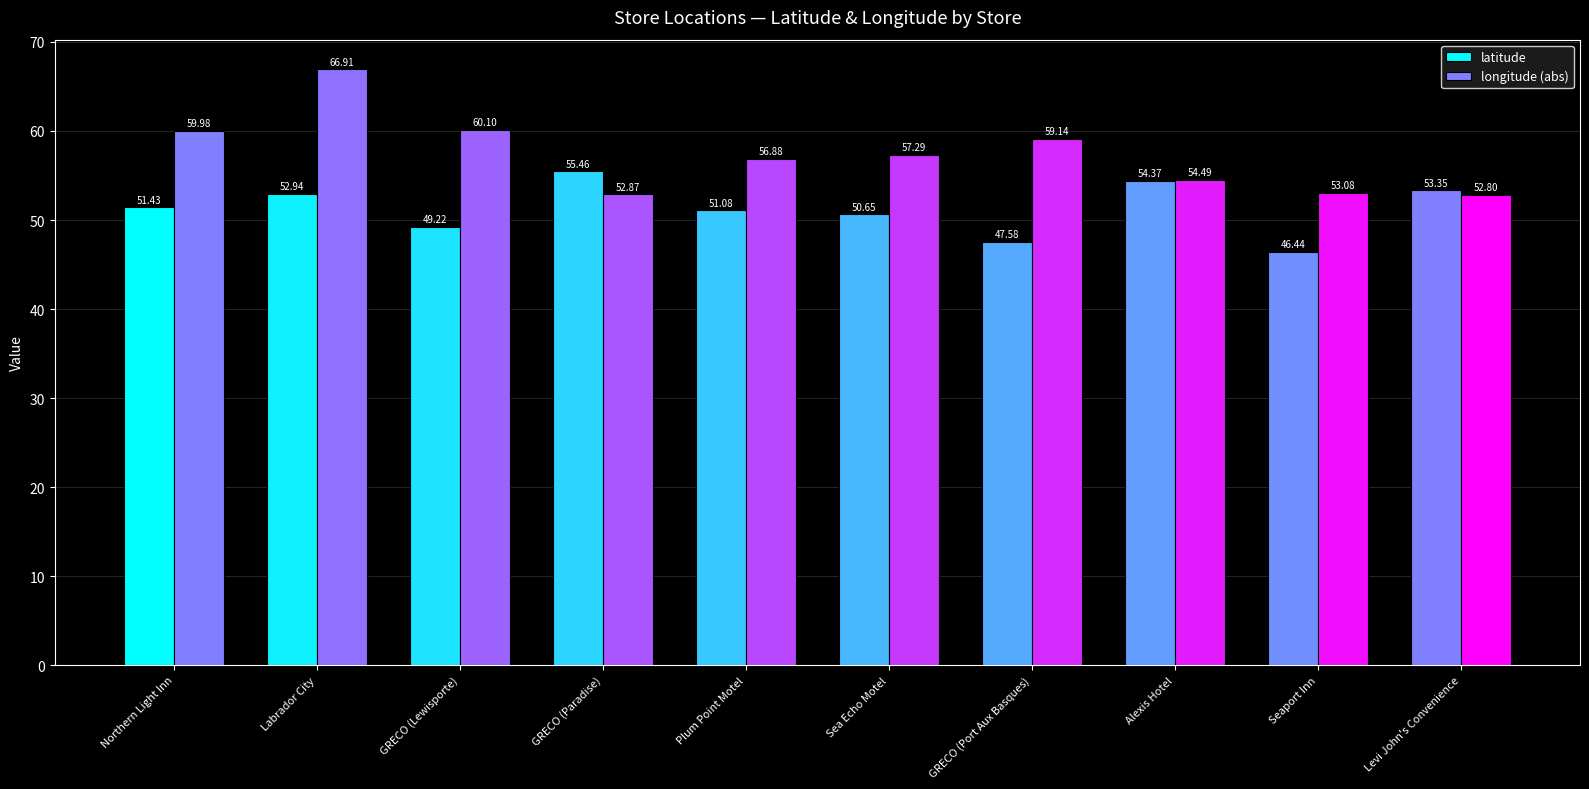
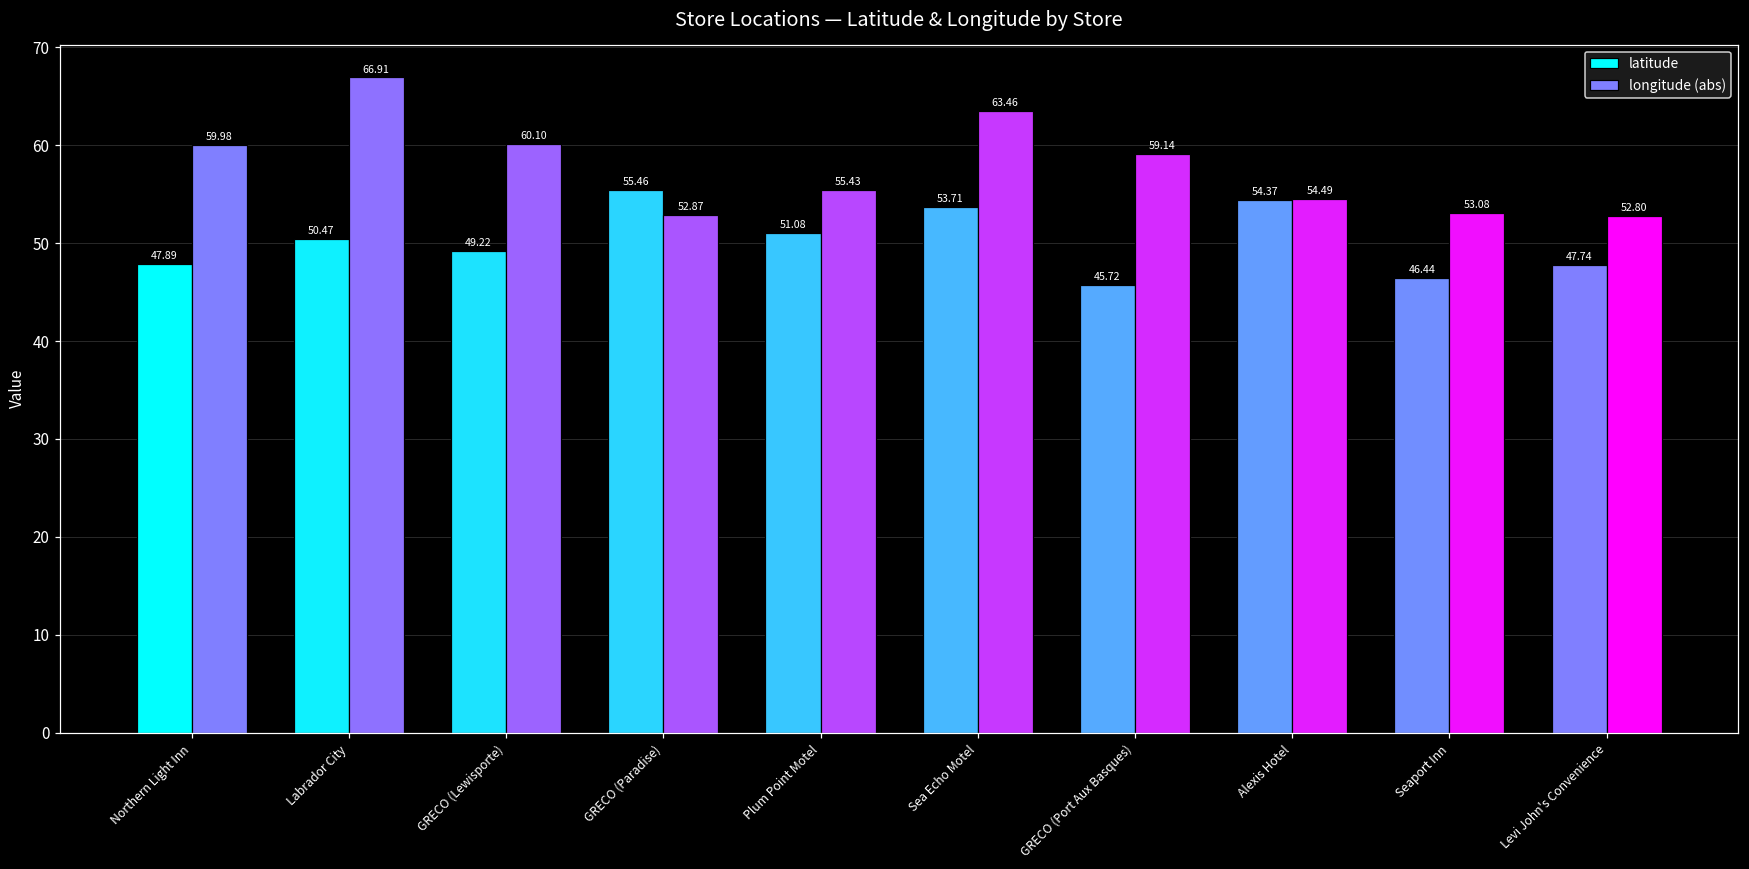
latitude, Northern Light Inn: 51.43 -> 47.89
latitude, Labrador City: 52.94 -> 50.47
longitude (abs), Plum Point Motel: 56.88 -> 55.43
latitude, Sea Echo Motel: 50.65 -> 53.71
longitude (abs), Sea Echo Motel: 57.29 -> 63.46
latitude, GRECO (Port Aux Basques): 47.58 -> 45.72
latitude, Levi John's Convenience: 53.35 -> 47.74
